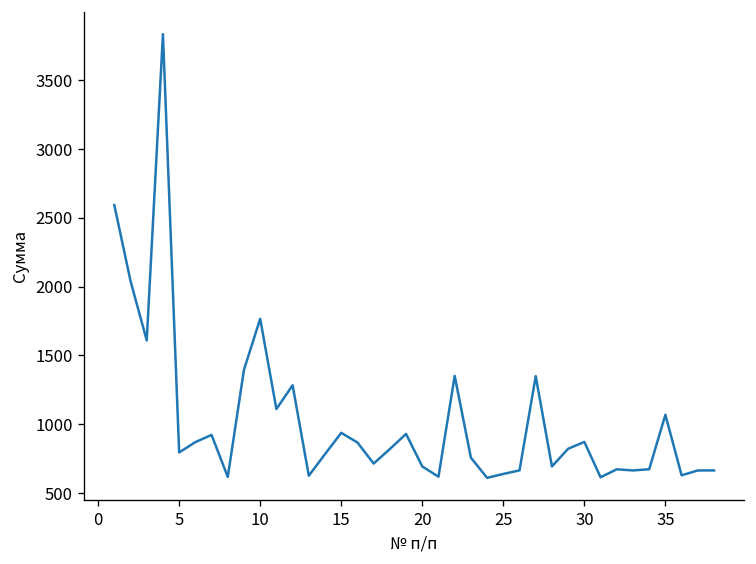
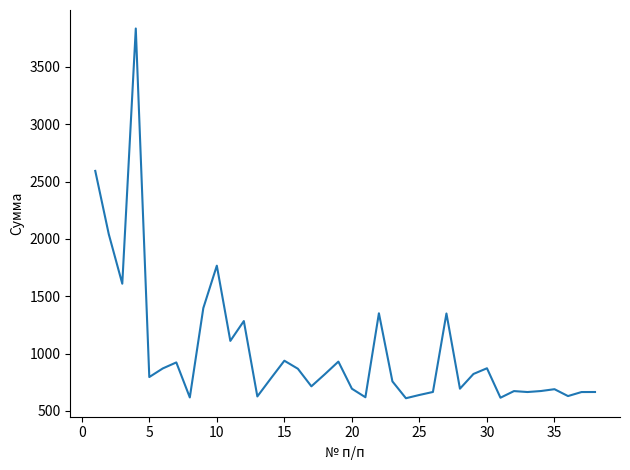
35: 1070 -> 690
